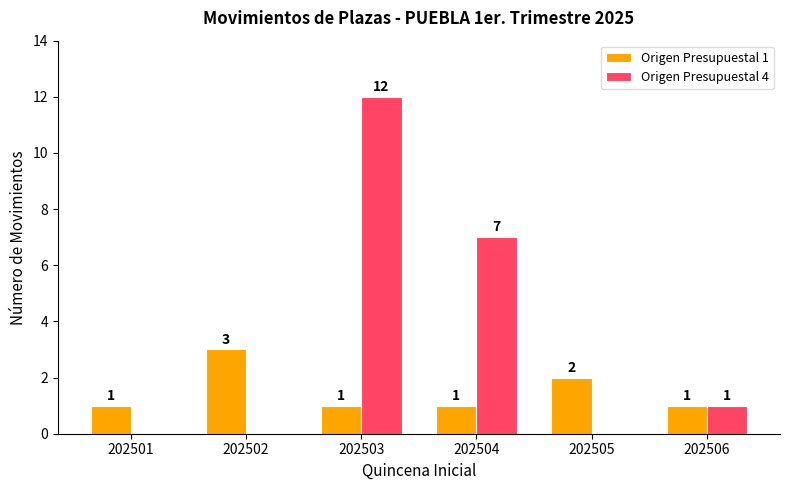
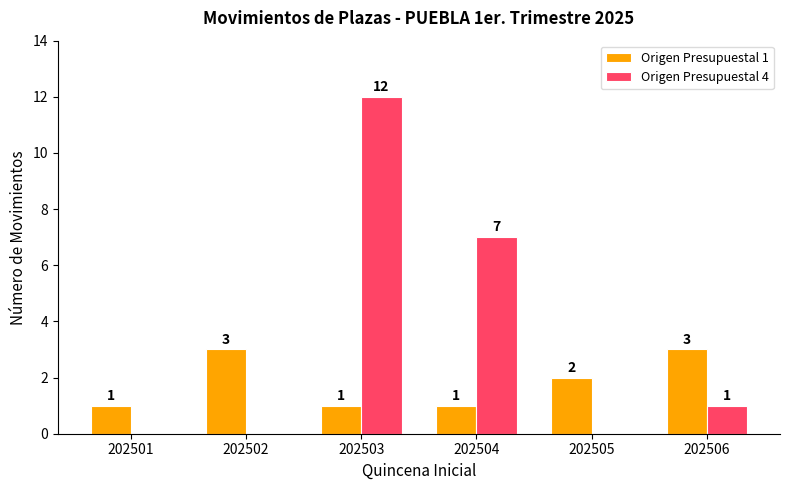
Origen Presupuestal 1, 202506: 1 -> 3
